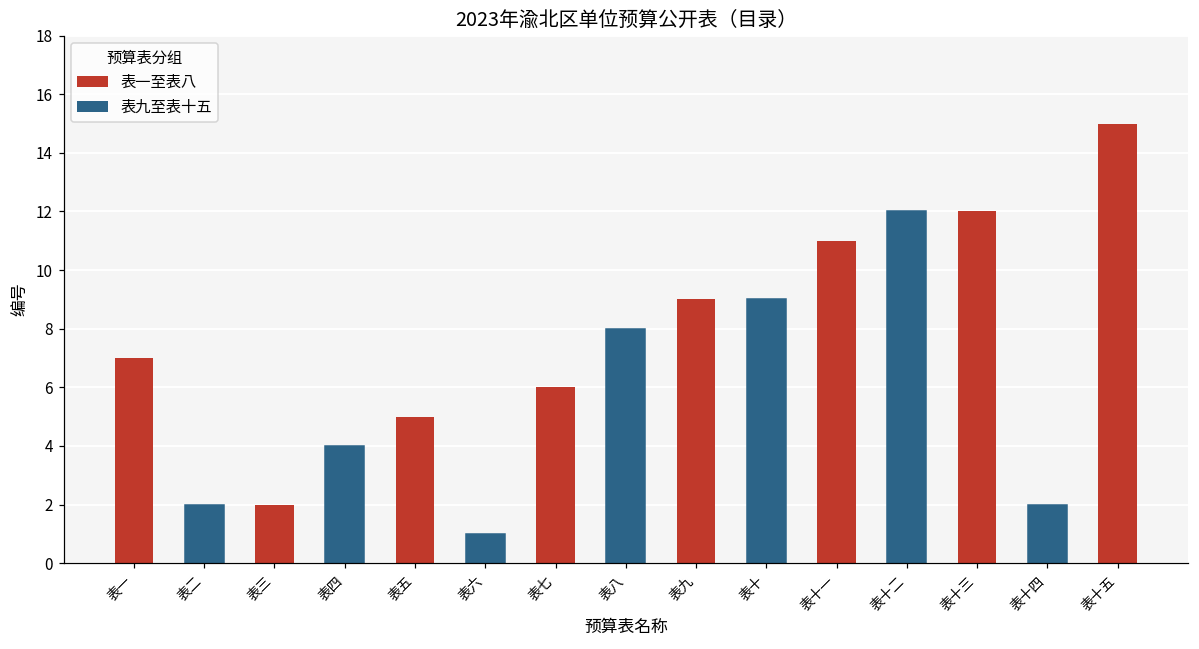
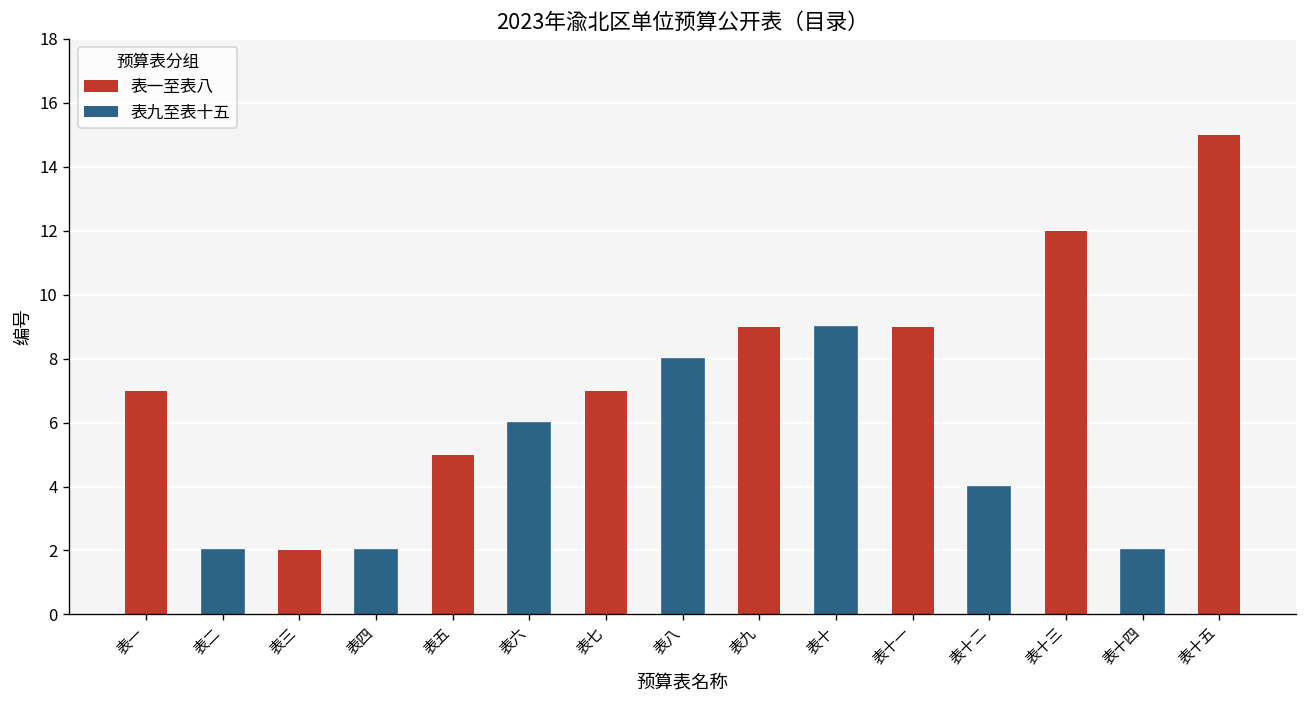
表四: 4 -> 2
表六: 1 -> 6
表七: 6 -> 7
表十一: 11 -> 9
表十二: 12 -> 4
